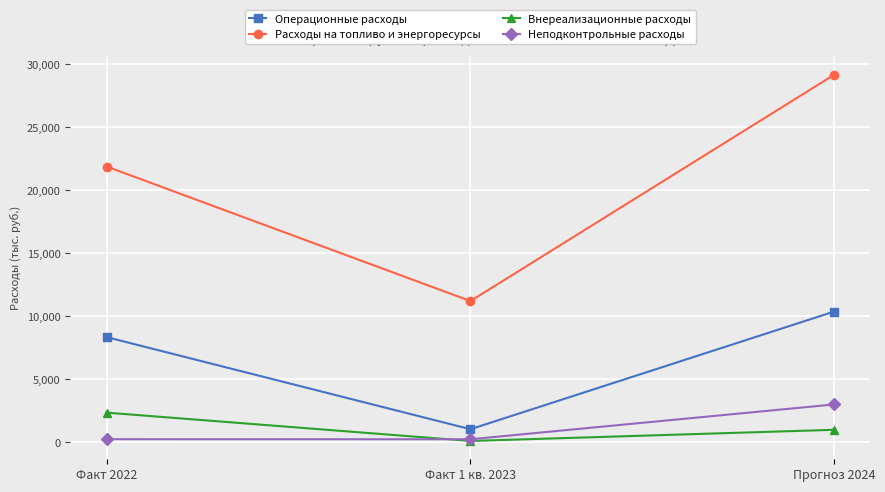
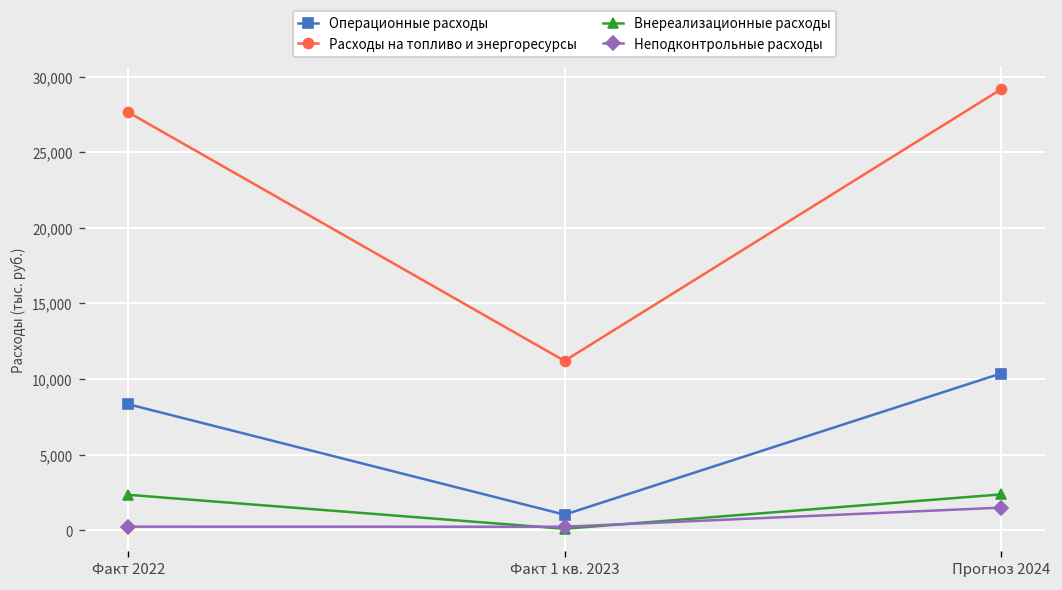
Расходы на топливо и энергоресурсы, Факт 2022: 21,900 -> 27,600
Внереализационные расходы, Прогноз 2024: 1,000 -> 2,400
Неподконтрольные расходы, Прогноз 2024: 3,000 -> 1,500
